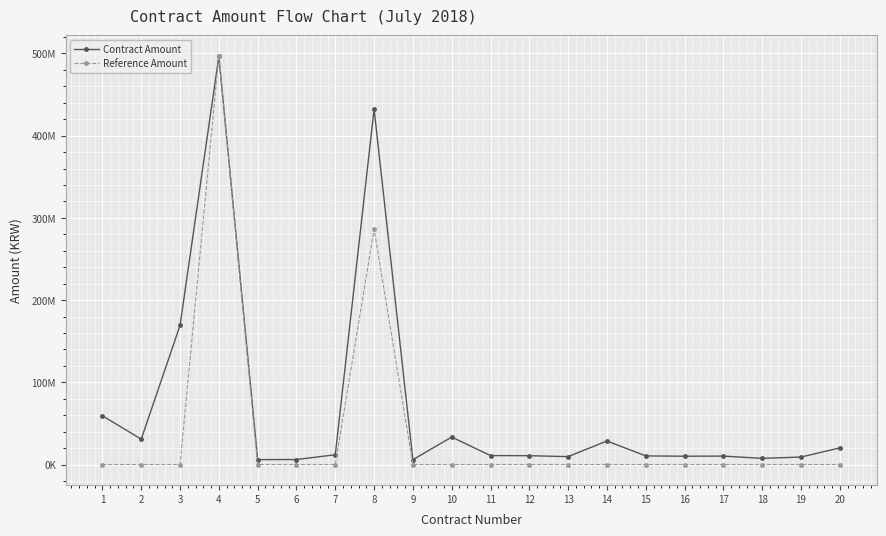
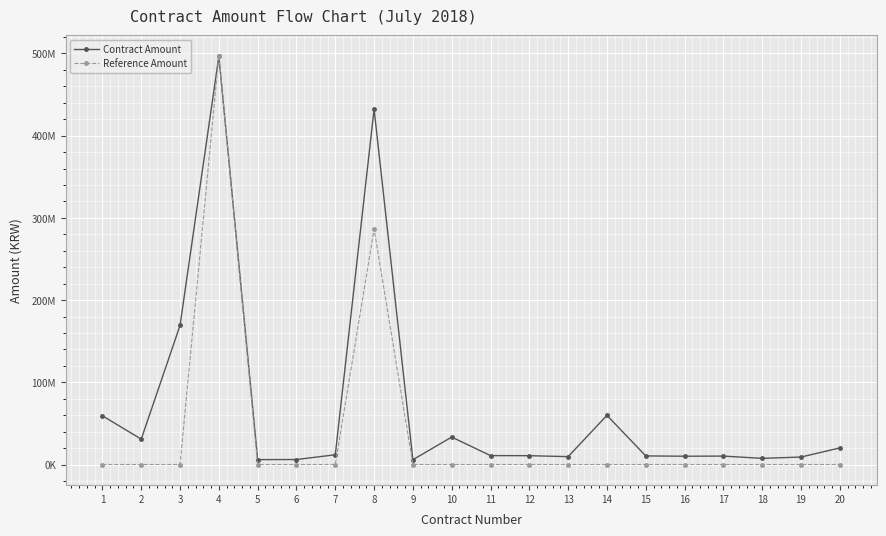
Contract Amount, 14: 30000000 -> 60000000
